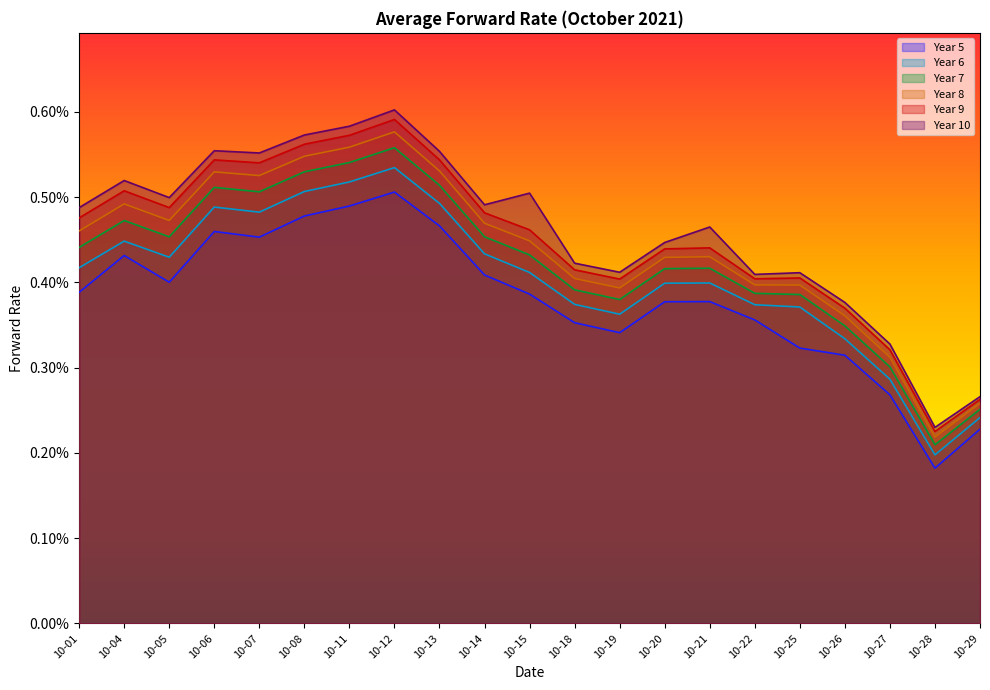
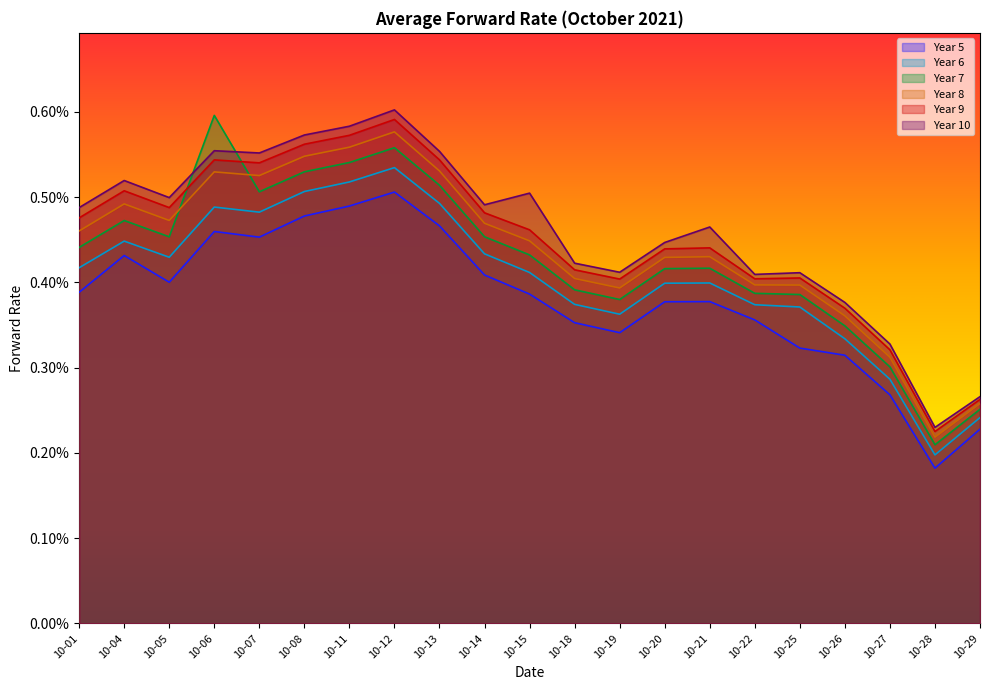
Year 7, 10-06: 0.51% -> 0.60%
